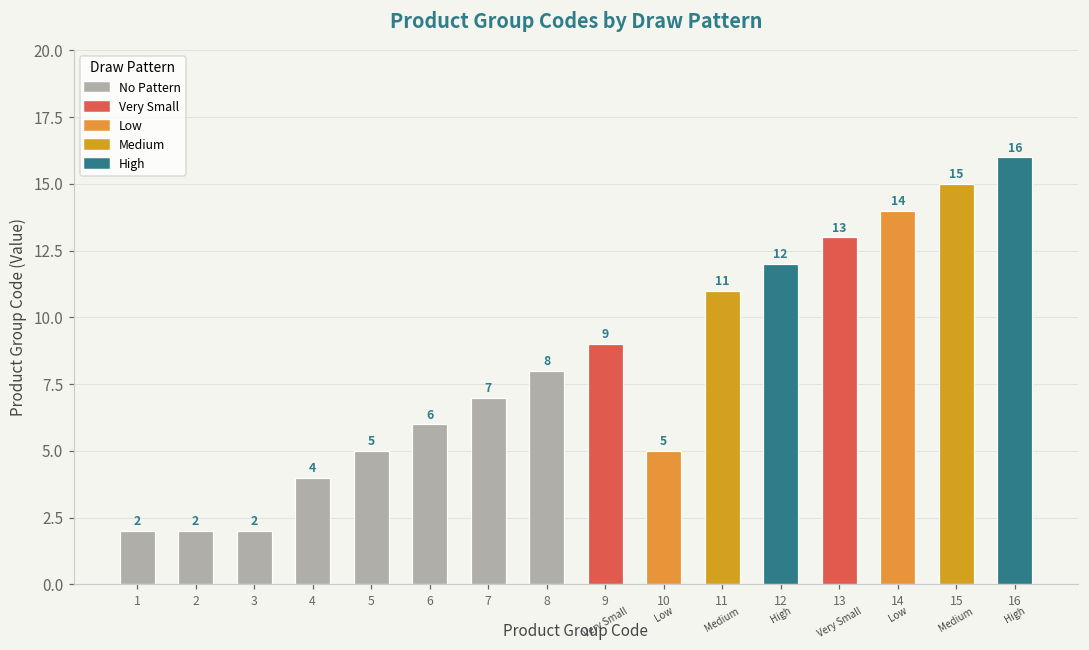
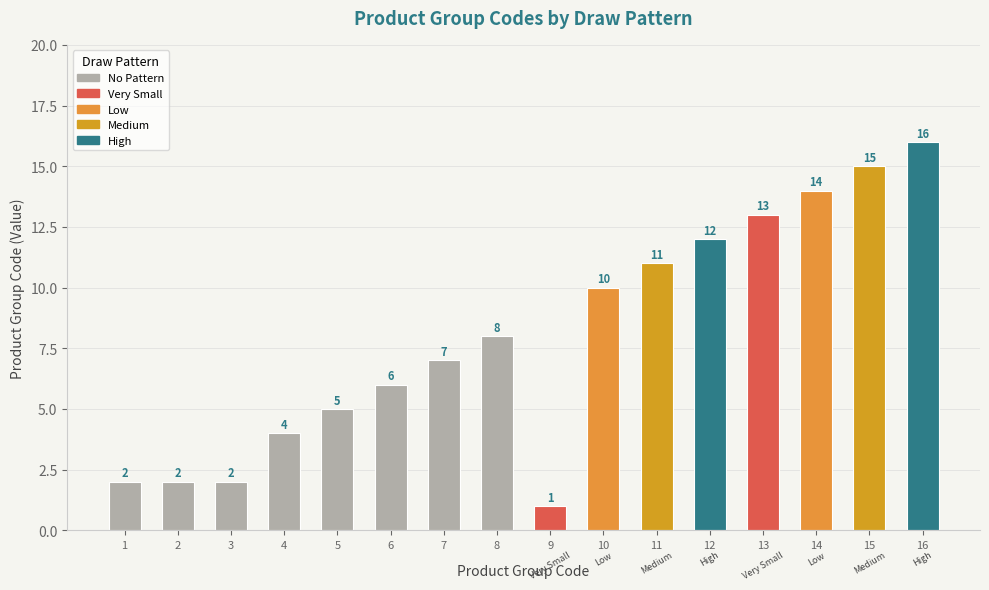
9: 9 -> 1
10: 5 -> 10
